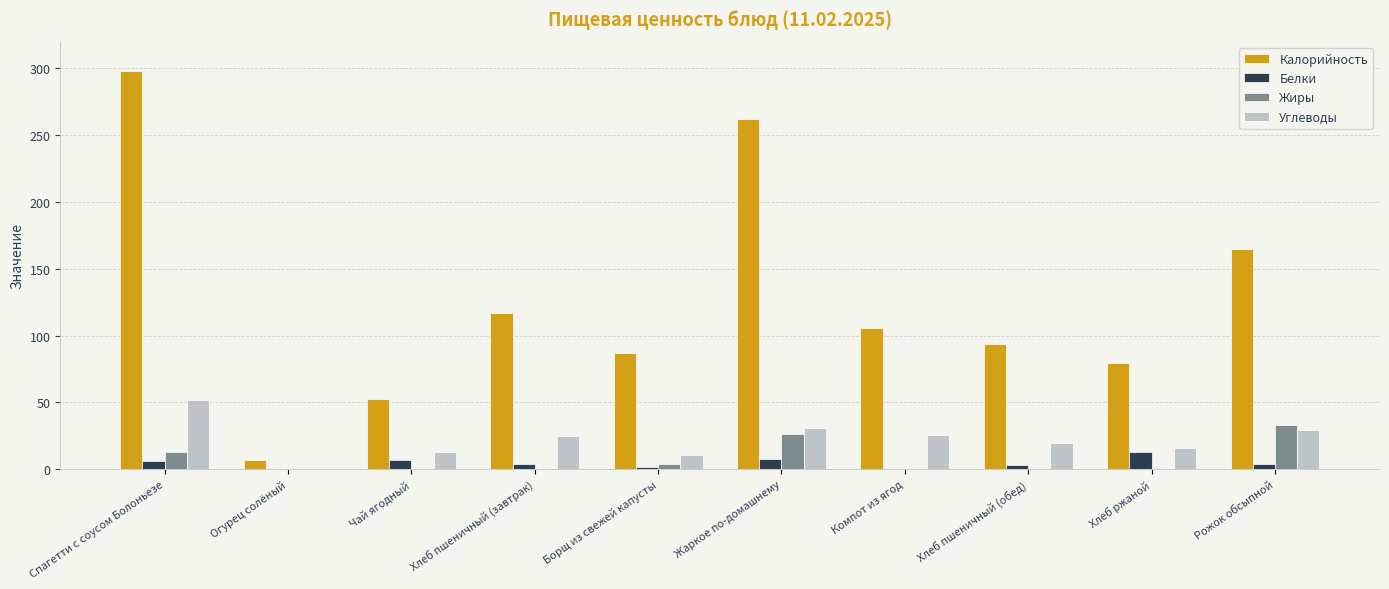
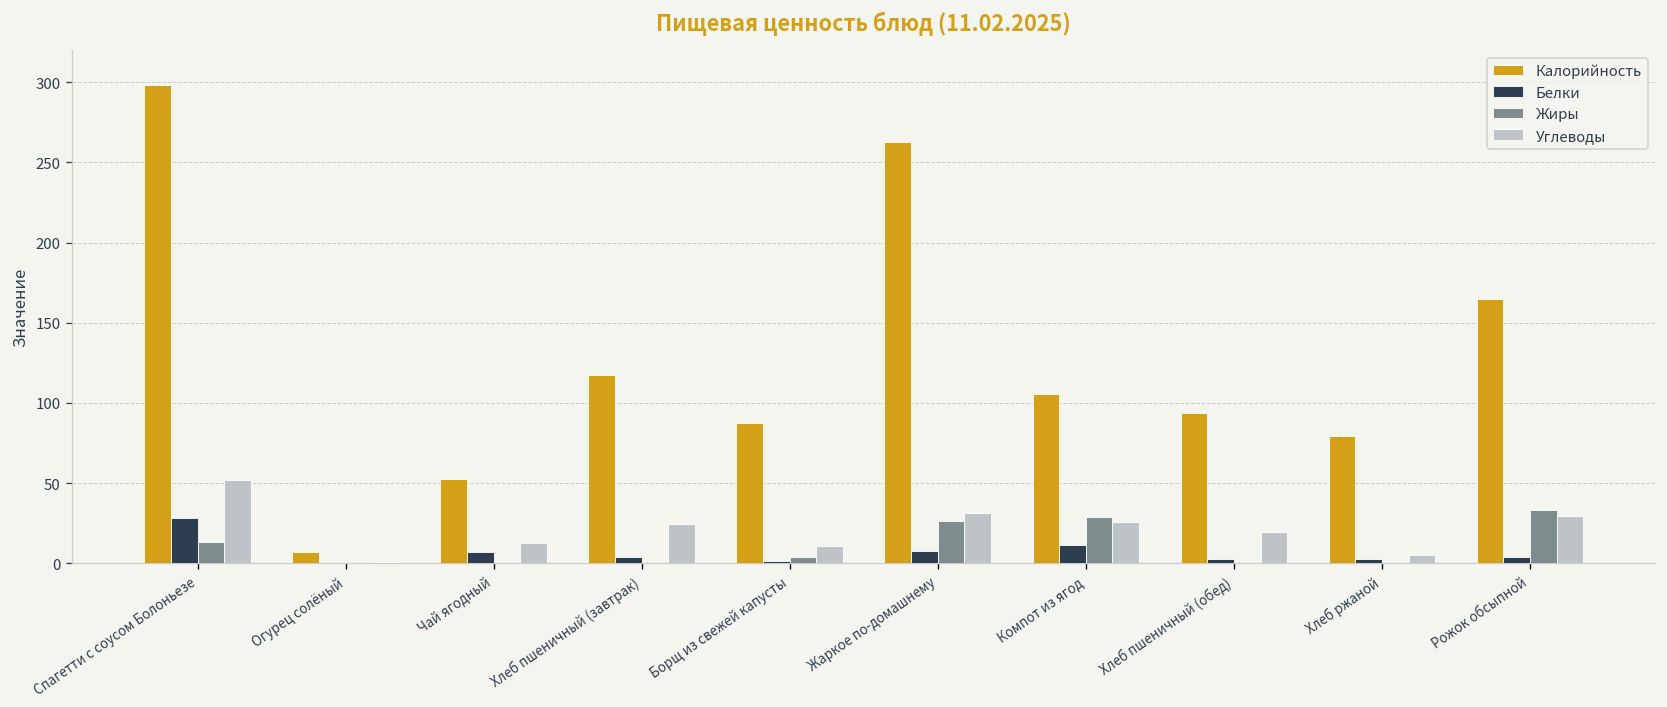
Белки, Спагетти с соусом Болоньезе: 6 -> 28
Белки, Компот из ягод: 0 -> 11
Жиры, Компот из ягод: 0 -> 29
Белки, Хлеб ржаной: 13 -> 3
Углеводы, Хлеб ржаной: 16 -> 5
